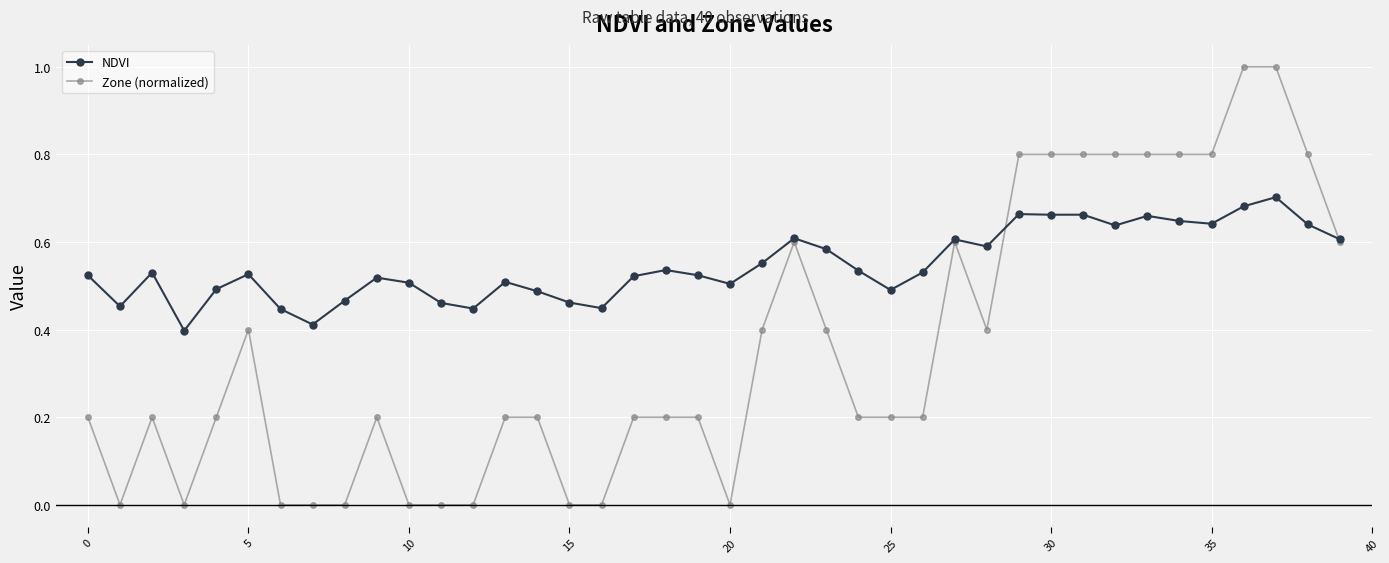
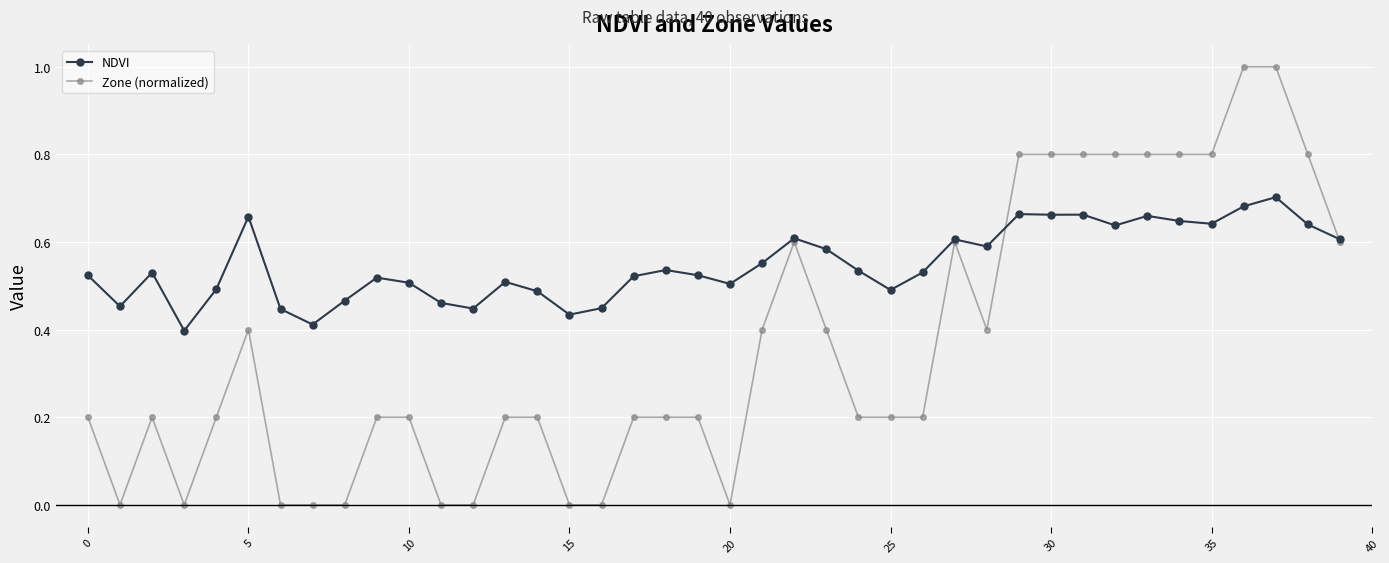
NDVI, 5: 0.53 -> 0.66
Zone (normalized), 10: 0.00 -> 0.20
NDVI, 15: 0.46 -> 0.43
